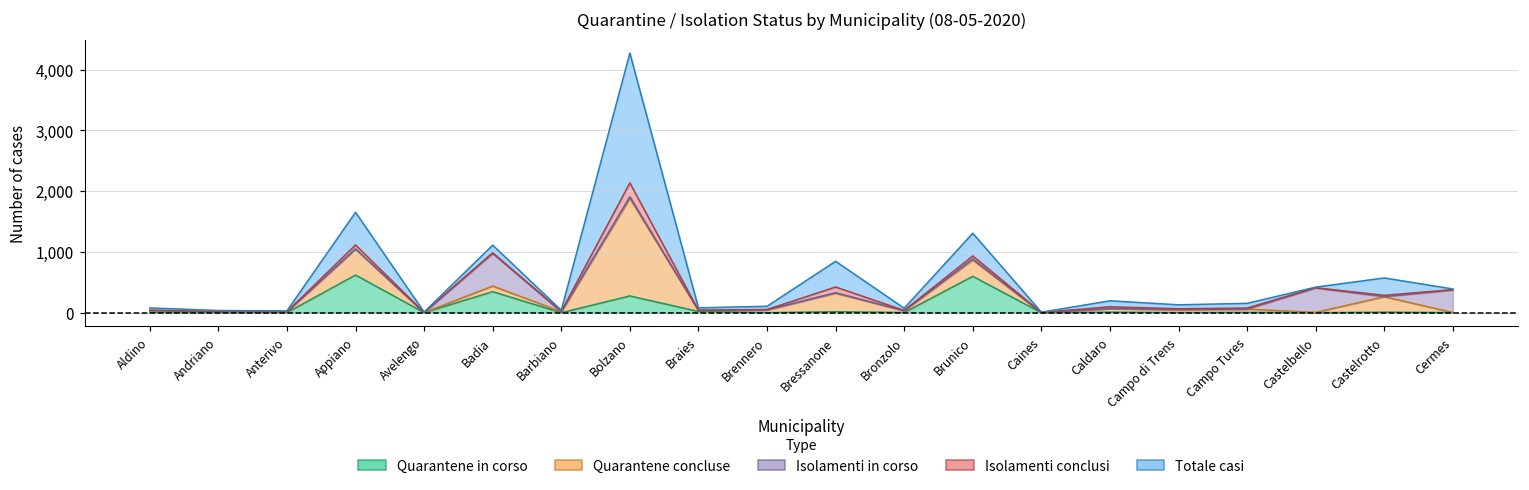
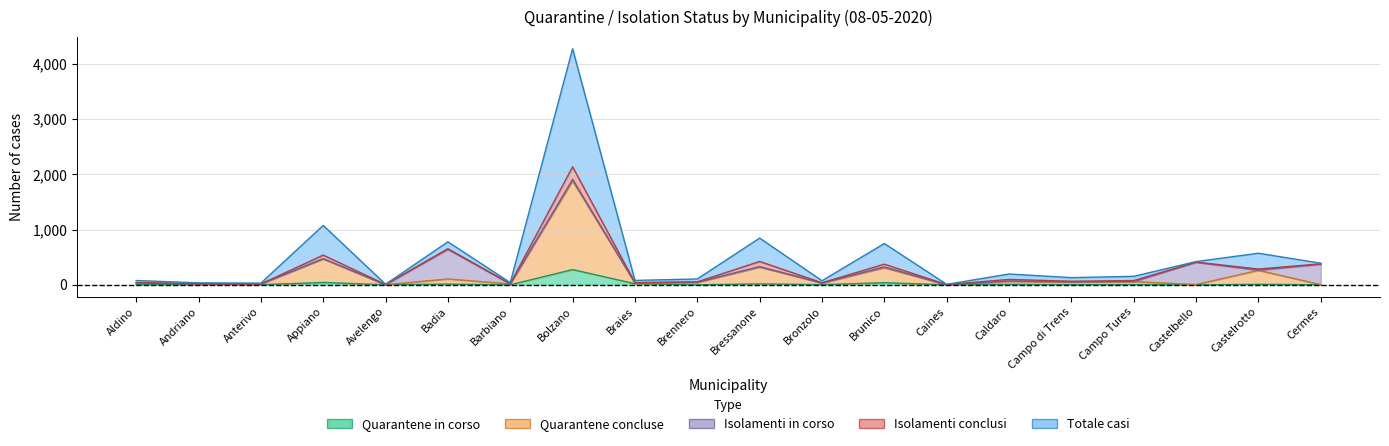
Quarantene in corso, Appiano: 600 -> 0
Quarantene in corso, Badia: 300 -> 0
Quarantene in corso, Brunico: 600 -> 0
